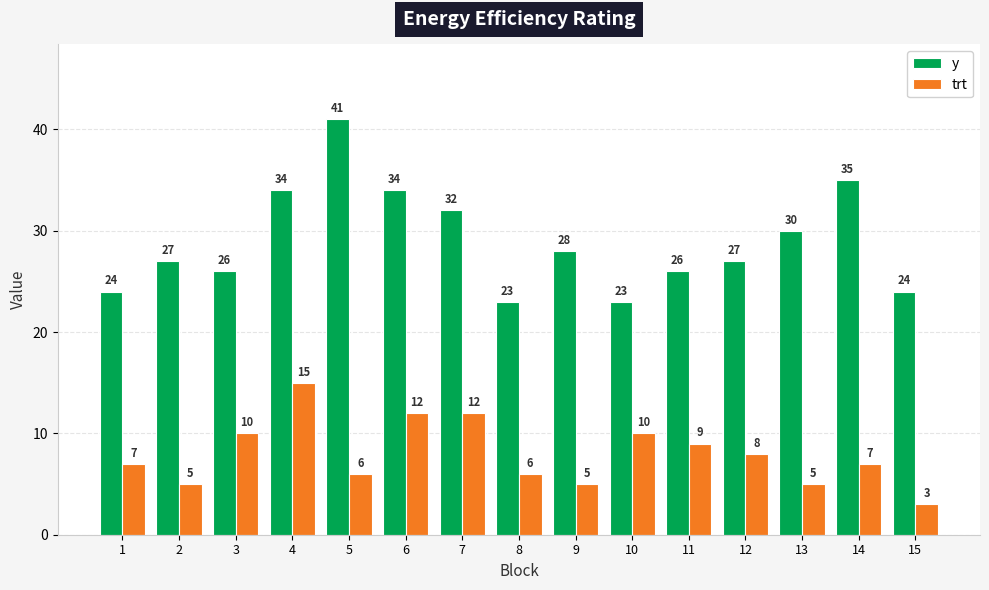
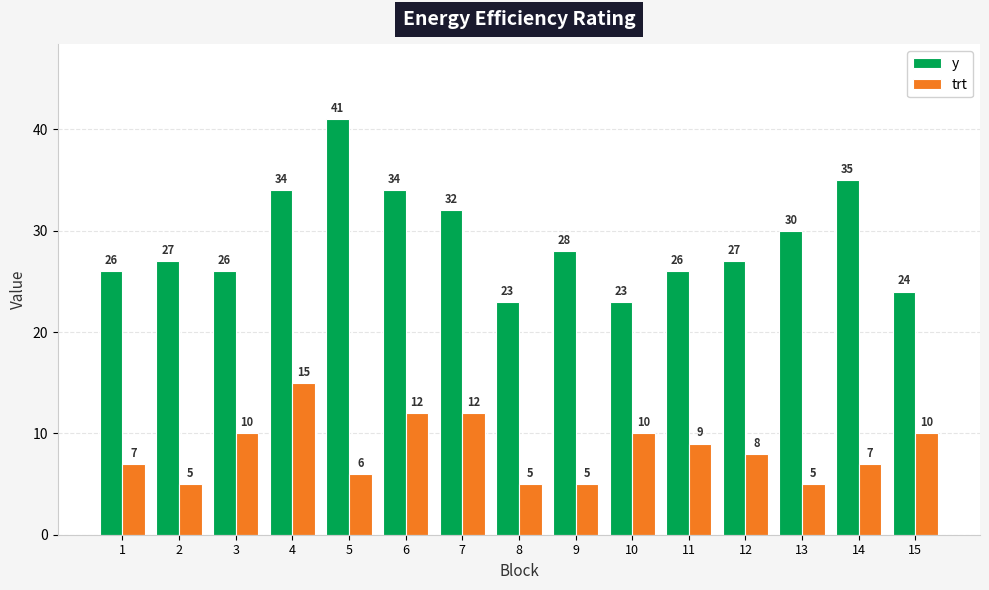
y, 1: 24 -> 26
trt, 8: 6 -> 5
trt, 15: 3 -> 10
